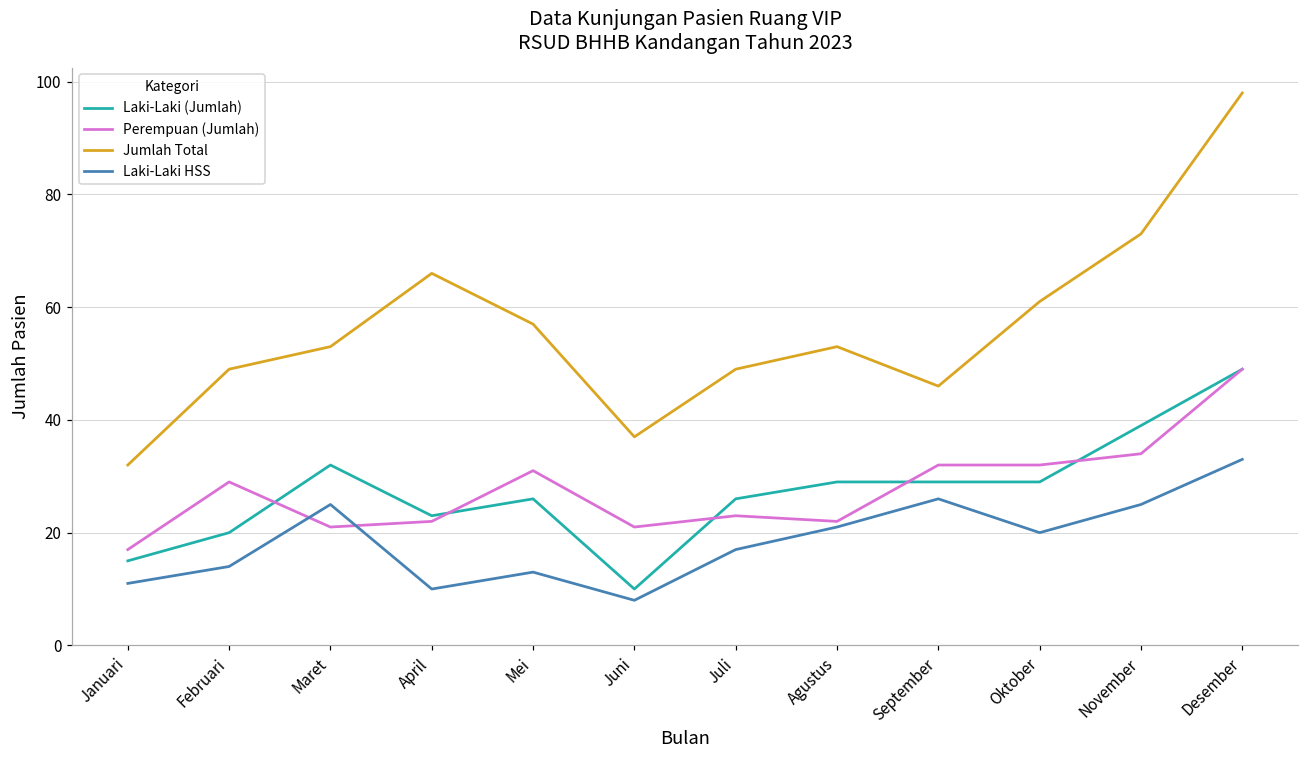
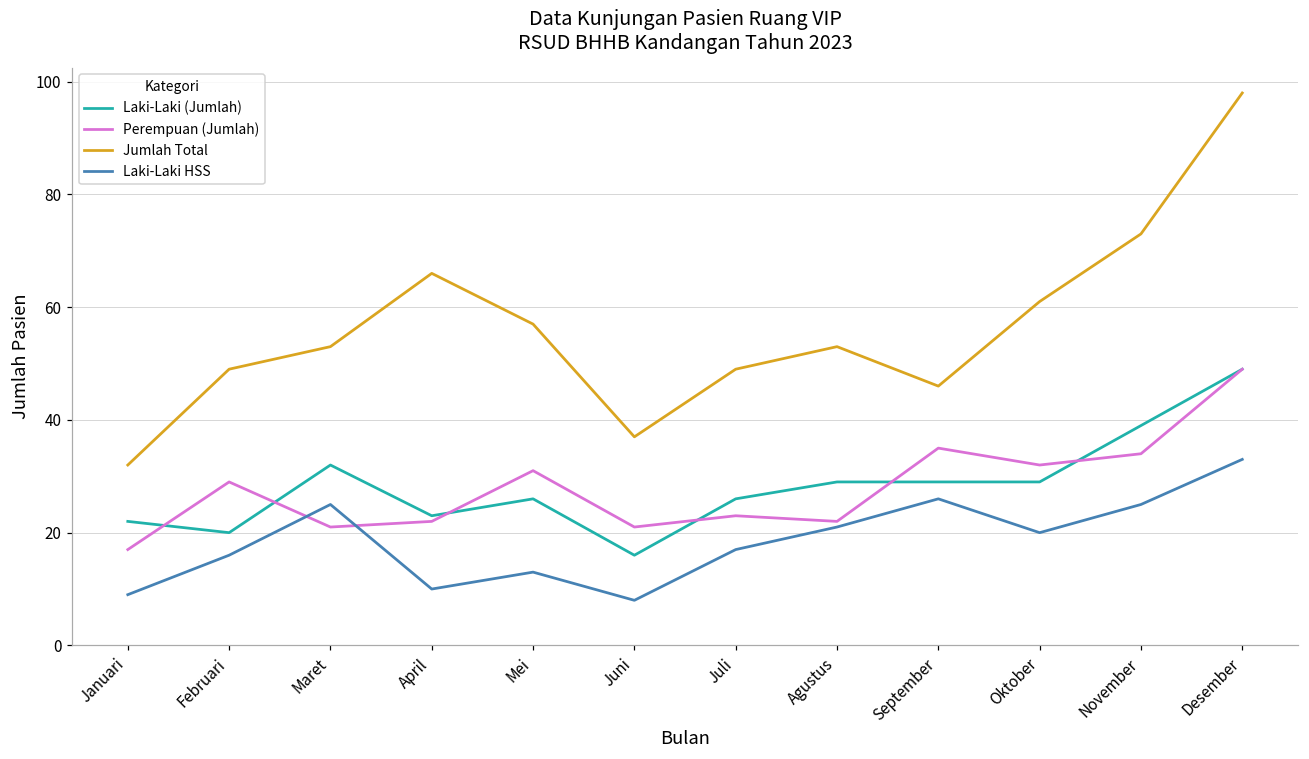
Laki-Laki (Jumlah), Januari: 15 -> 22
Laki-Laki HSS, Januari: 11 -> 9
Laki-Laki HSS, Februari: 14 -> 16
Laki-Laki (Jumlah), Juni: 10 -> 16
Perempuan (Jumlah), September: 32 -> 35
